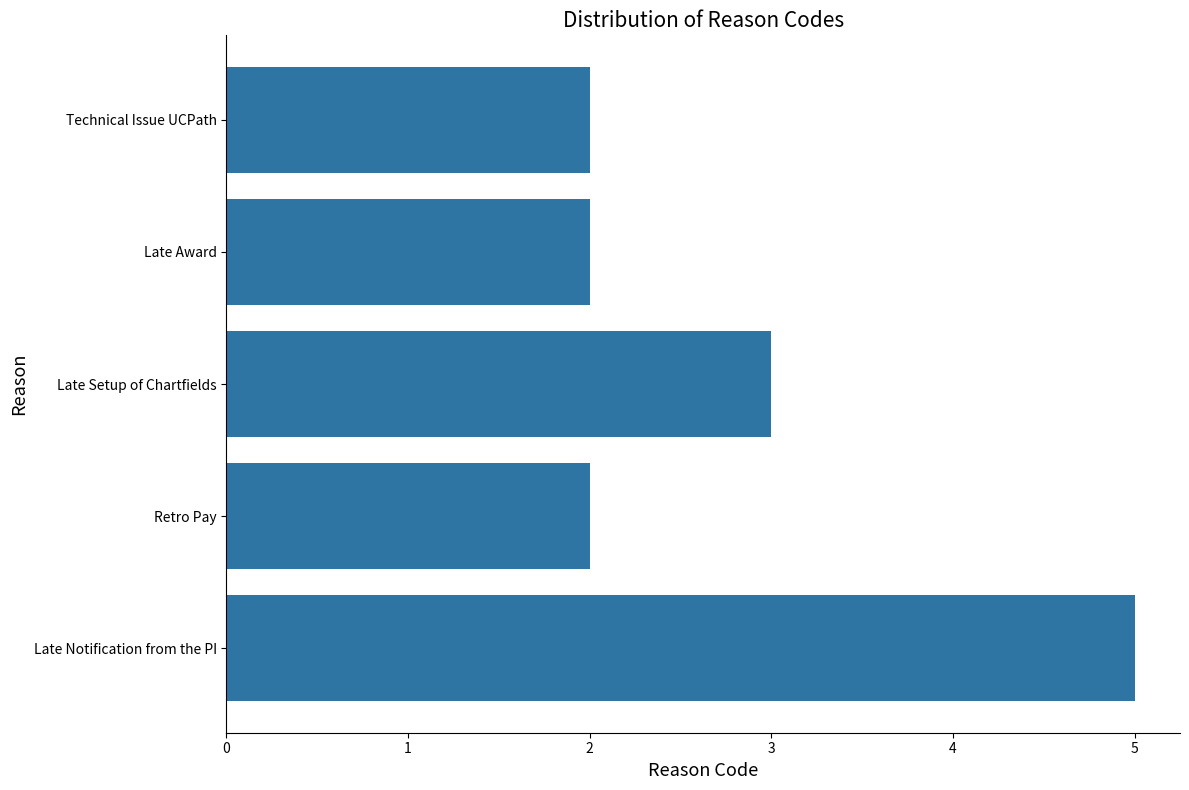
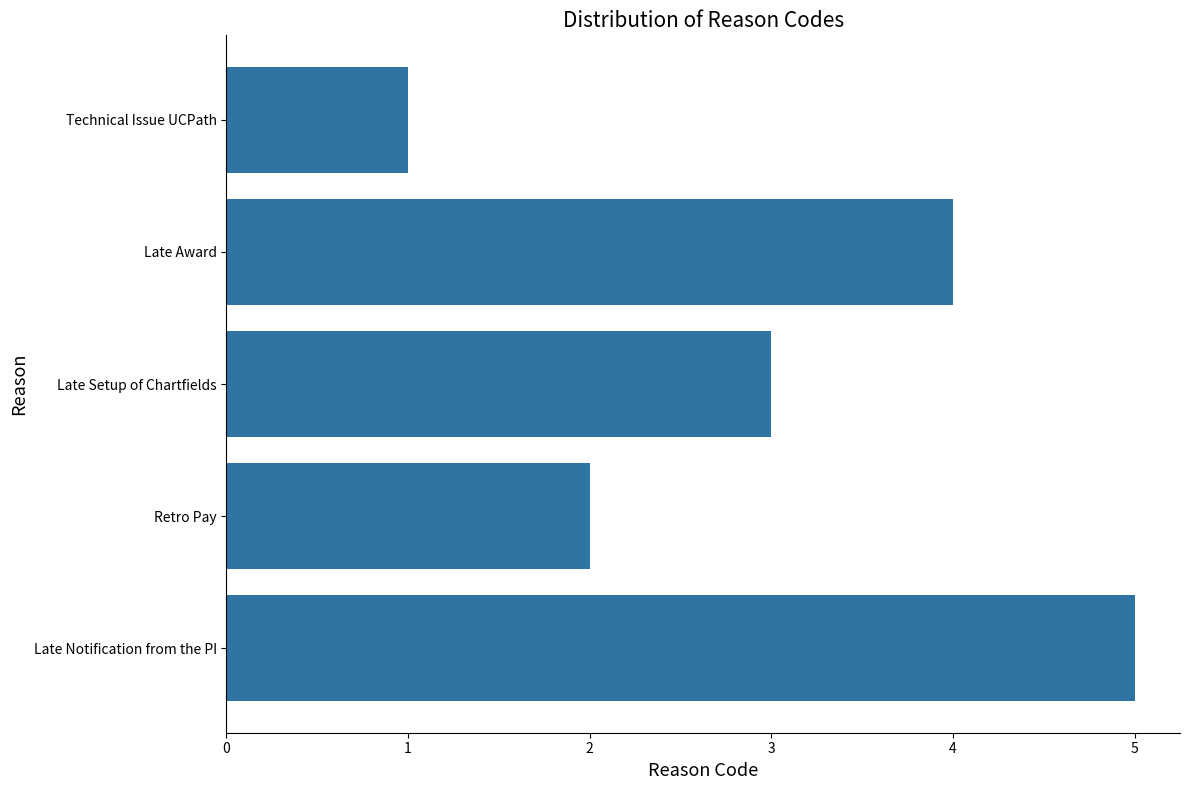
Technical Issue UCPath: 2 -> 1
Late Award: 2 -> 4
